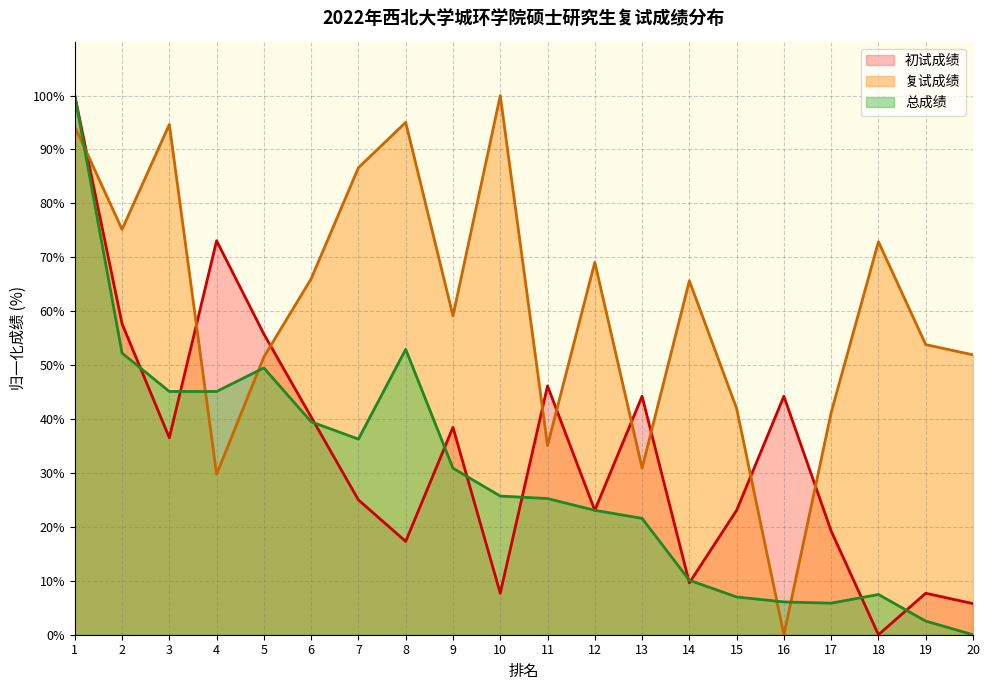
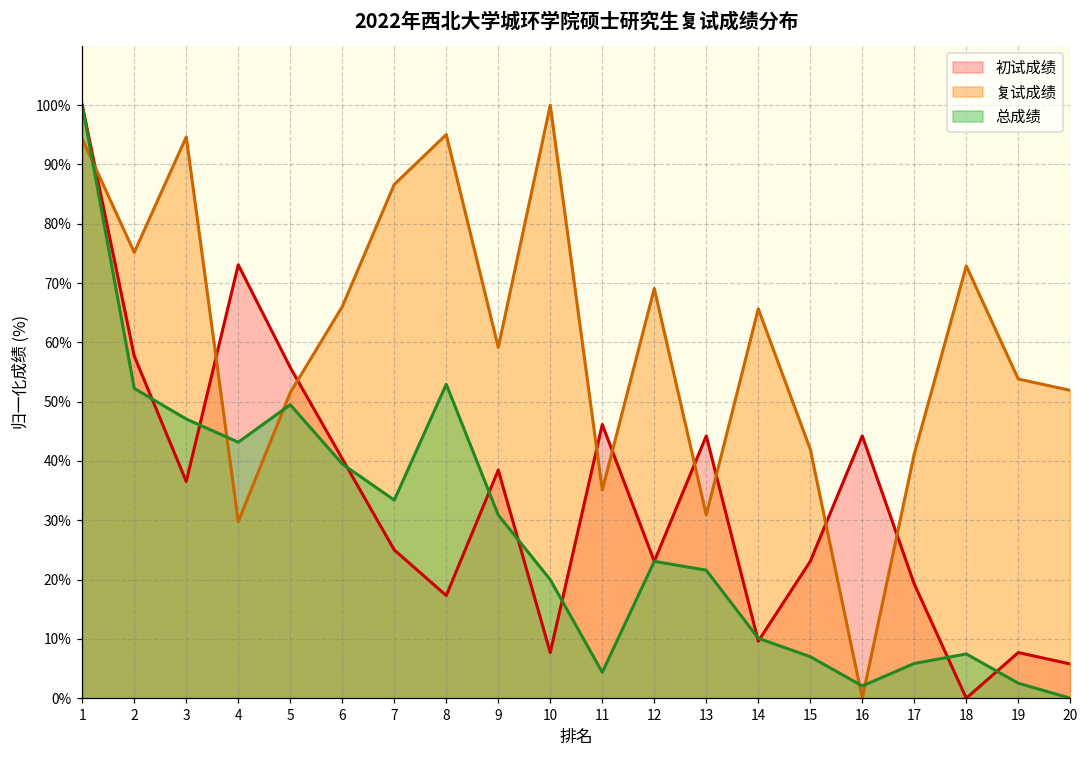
总成绩, 3: 45% -> 47%
总成绩, 4: 45% -> 43%
总成绩, 7: 36% -> 33%
总成绩, 10: 26% -> 20%
总成绩, 11: 25% -> 4%
总成绩, 16: 6% -> 2%
